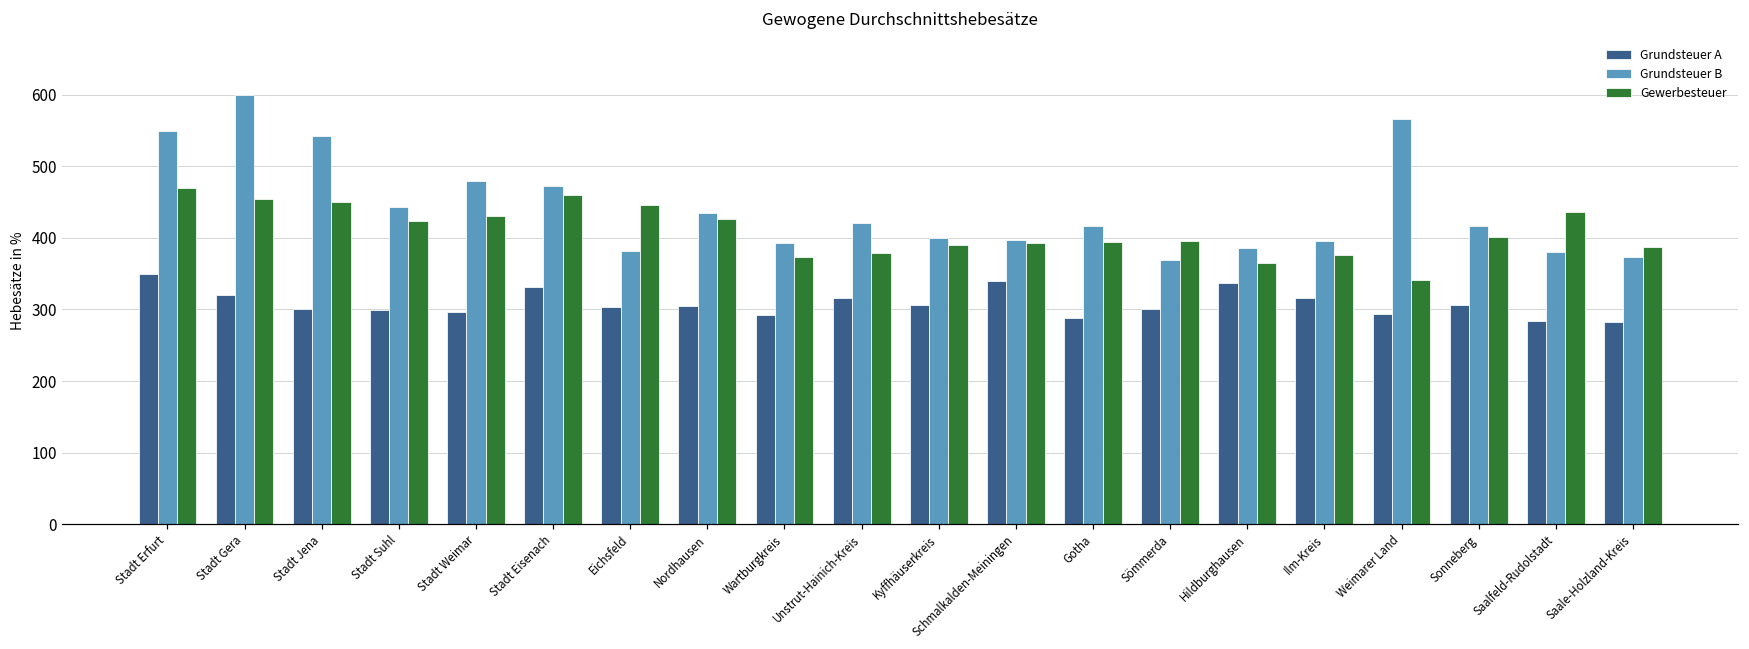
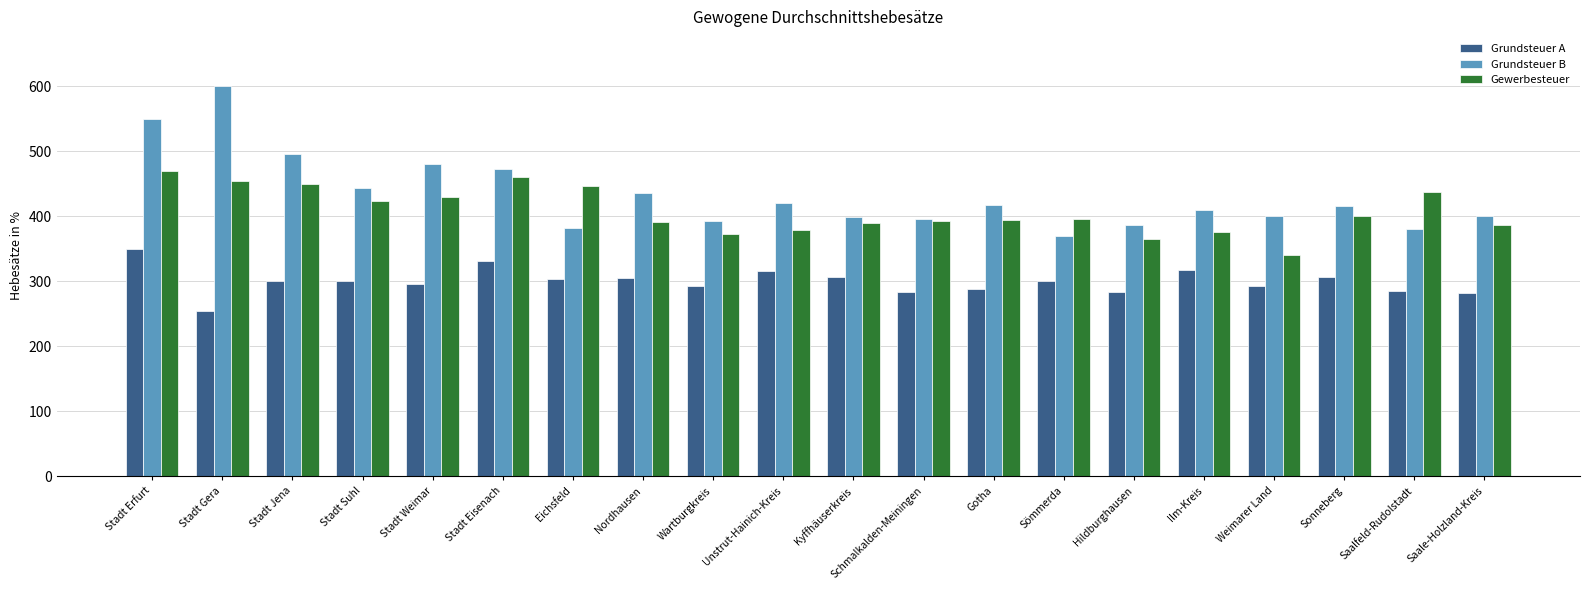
Grundsteuer A, Stadt Gera: 320 -> 250
Grundsteuer B, Stadt Jena: 540 -> 500
Gewerbesteuer, Nordhausen: 430 -> 390
Grundsteuer A, Schmalkalden-Meiningen: 340 -> 280
Grundsteuer A, Hildburghausen: 340 -> 280
Grundsteuer B, Ilm-Kreis: 400 -> 410
Grundsteuer B, Weimarer Land: 570 -> 400
Grundsteuer B, Saale-Holzland-Kreis: 370 -> 400
